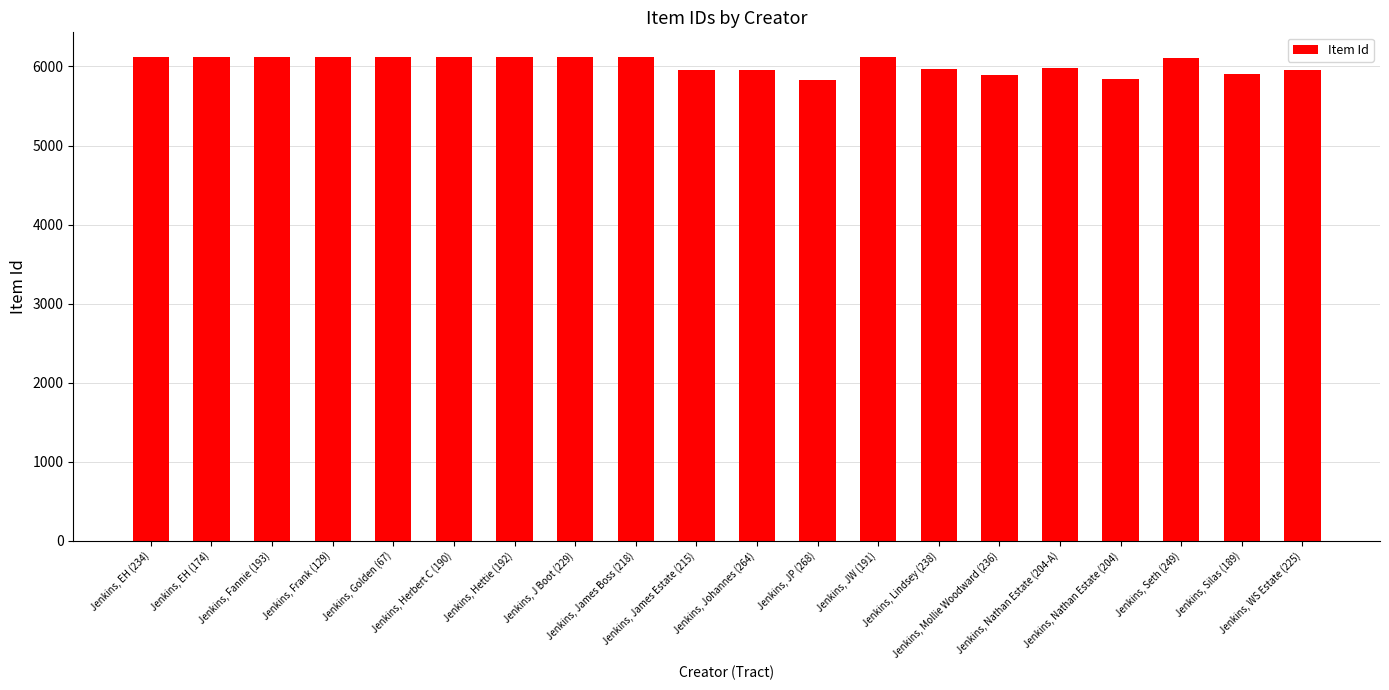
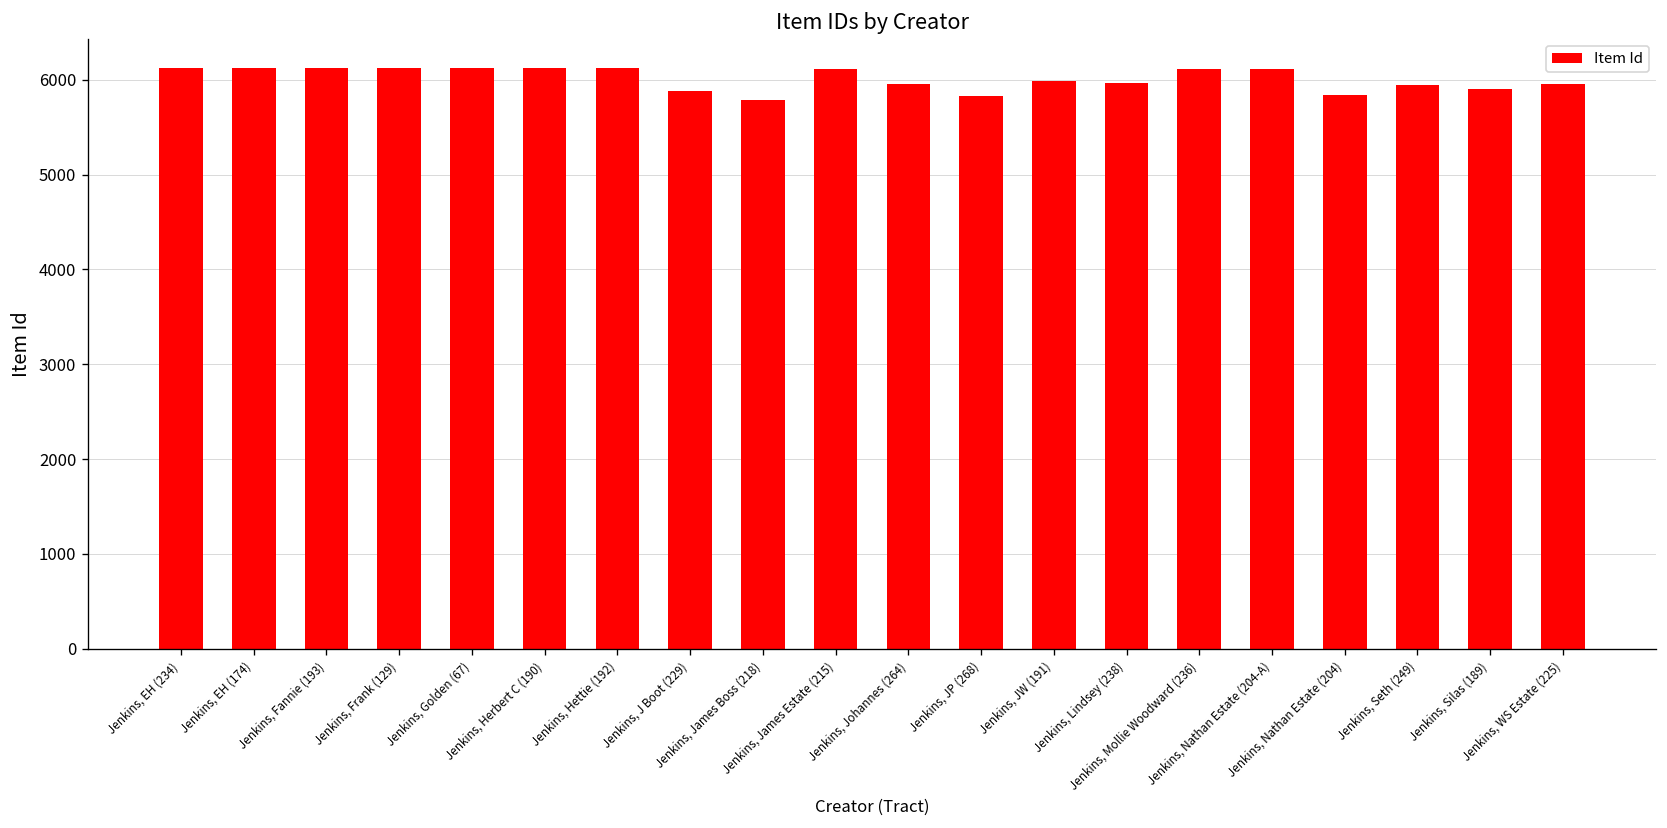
Jenkins, J Boot (229): 6100 -> 5900
Jenkins, James Boss (218): 6100 -> 5800
Jenkins, James Estate (215): 6000 -> 6100
Jenkins, JW (191): 6100 -> 6000
Jenkins, Mollie Woodward (236): 5900 -> 6100
Jenkins, Nathan Estate (204-A): 6000 -> 6100
Jenkins, Seth (249): 6100 -> 5900
